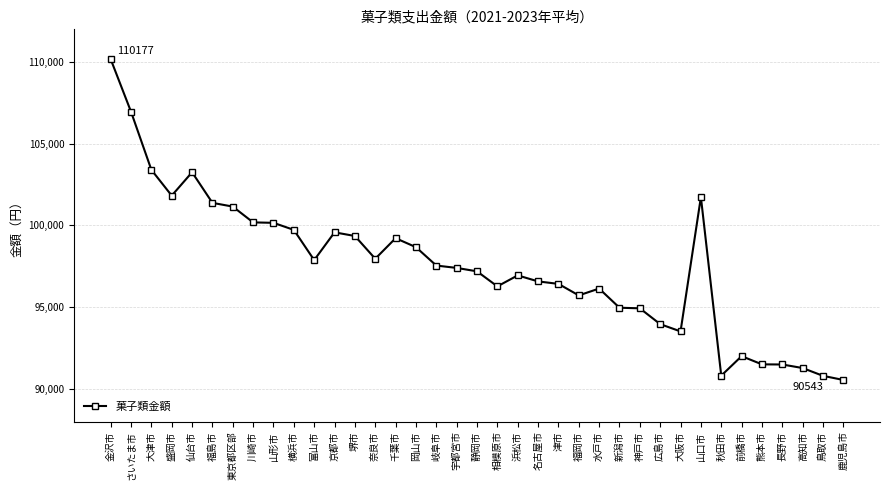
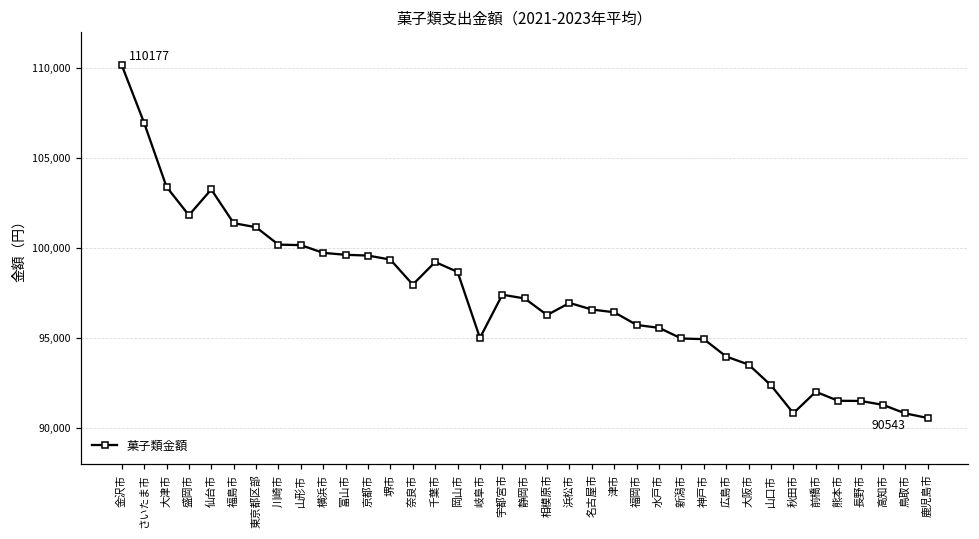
富山市: 97,900 -> 99,600
岐阜市: 97,500 -> 95,000
水戸市: 96,100 -> 95,600
山口市: 101,700 -> 92,400
